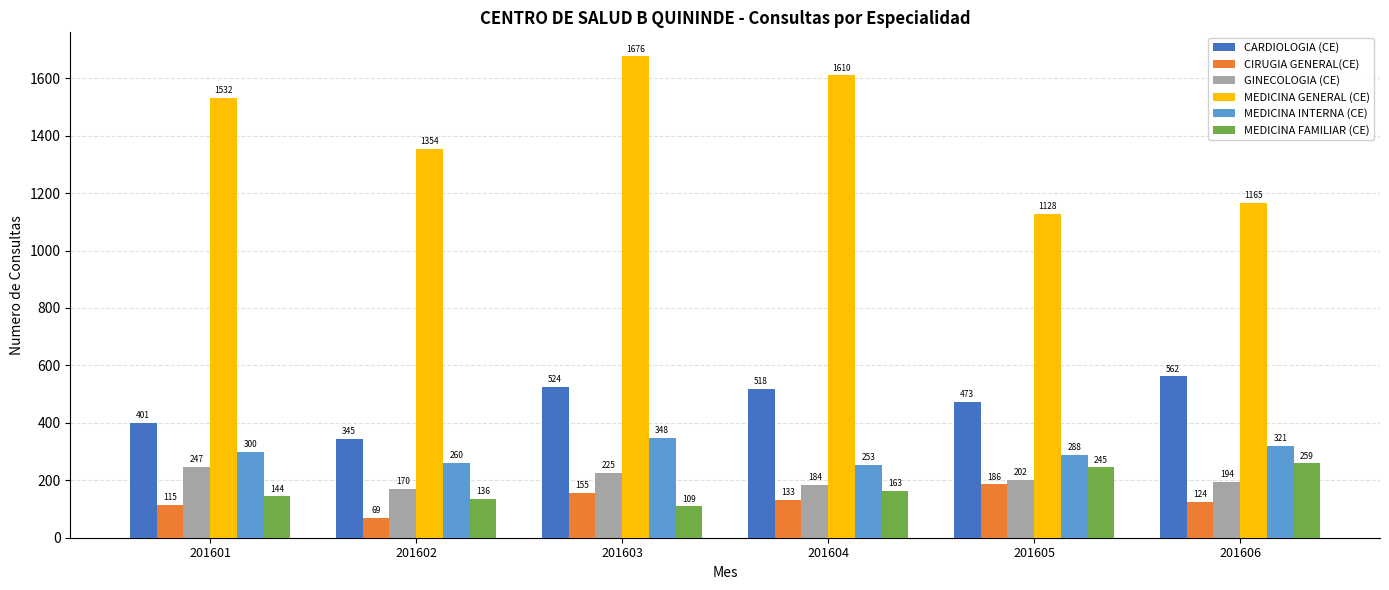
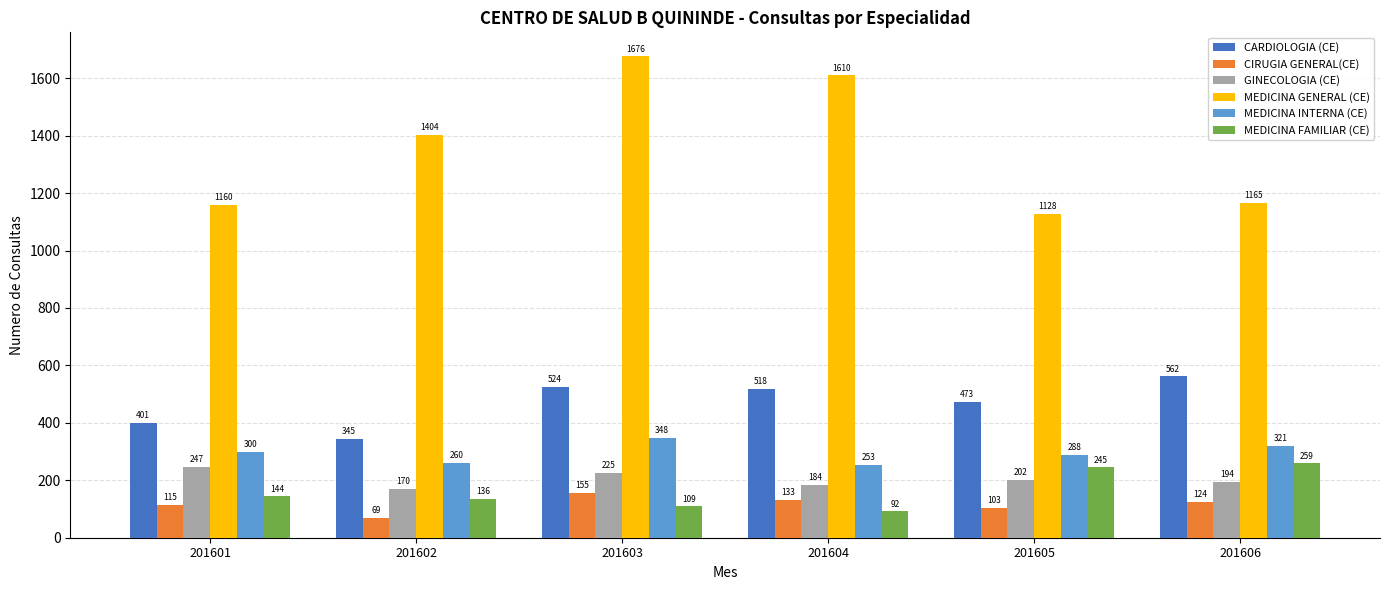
MEDICINA GENERAL (CE), 201601: 1532 -> 1160
MEDICINA GENERAL (CE), 201602: 1354 -> 1404
MEDICINA FAMILIAR (CE), 201604: 163 -> 92
CIRUGIA GENERAL(CE), 201605: 186 -> 103
